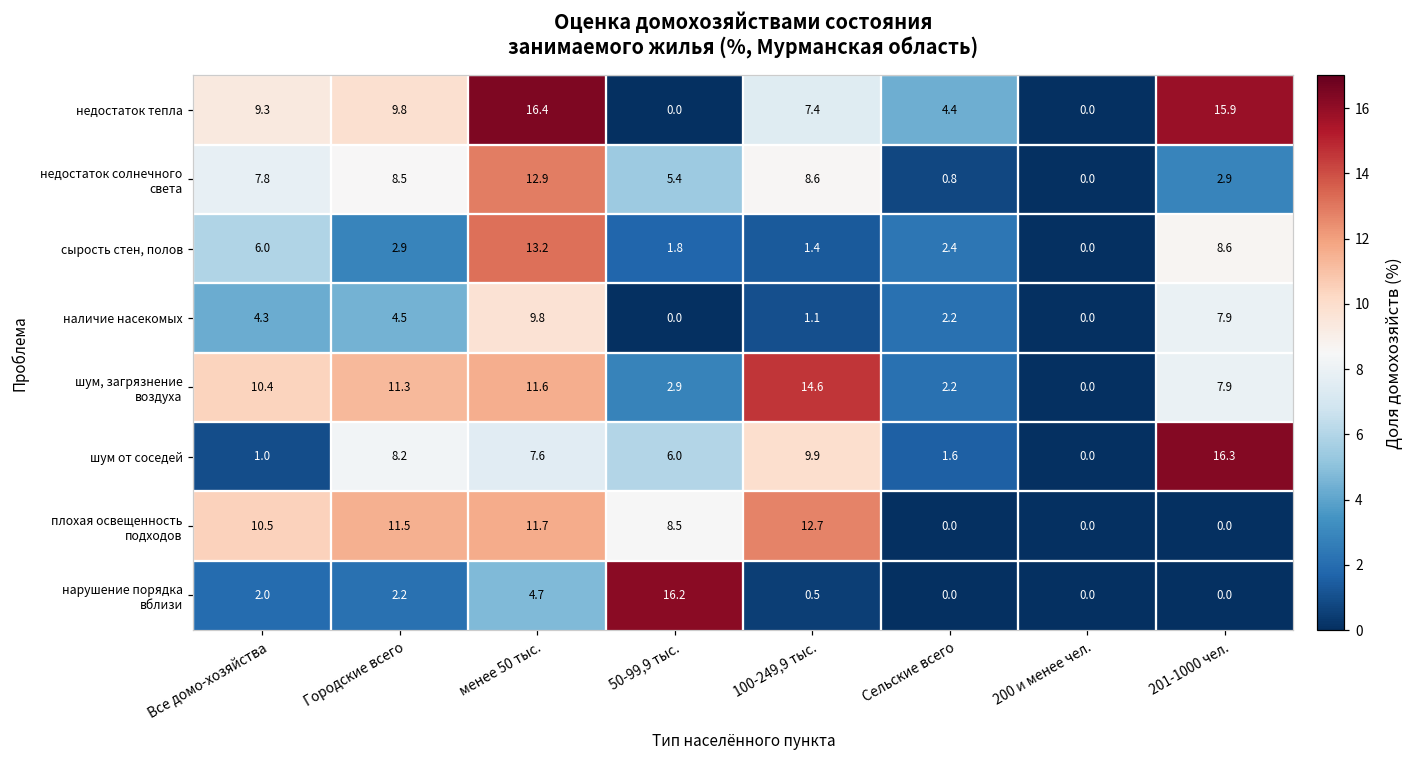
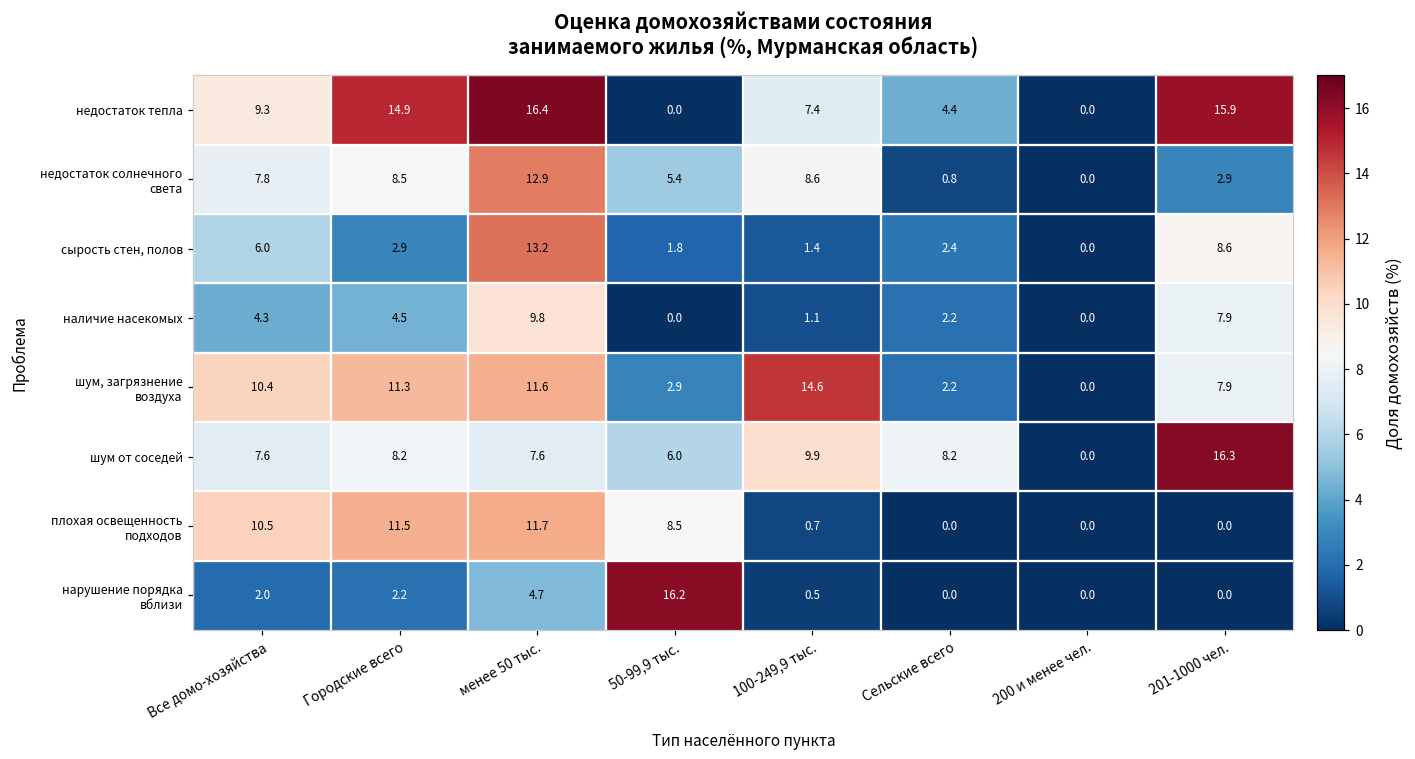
недостаток тепла, Городские всего: 9.8 -> 14.9
шум от соседей, Все домо-хозяйства: 1.0 -> 7.6
шум от соседей, Сельские всего: 1.6 -> 8.2
плохая освещенность подходов, 100-249,9 тыс.: 12.7 -> 0.7
